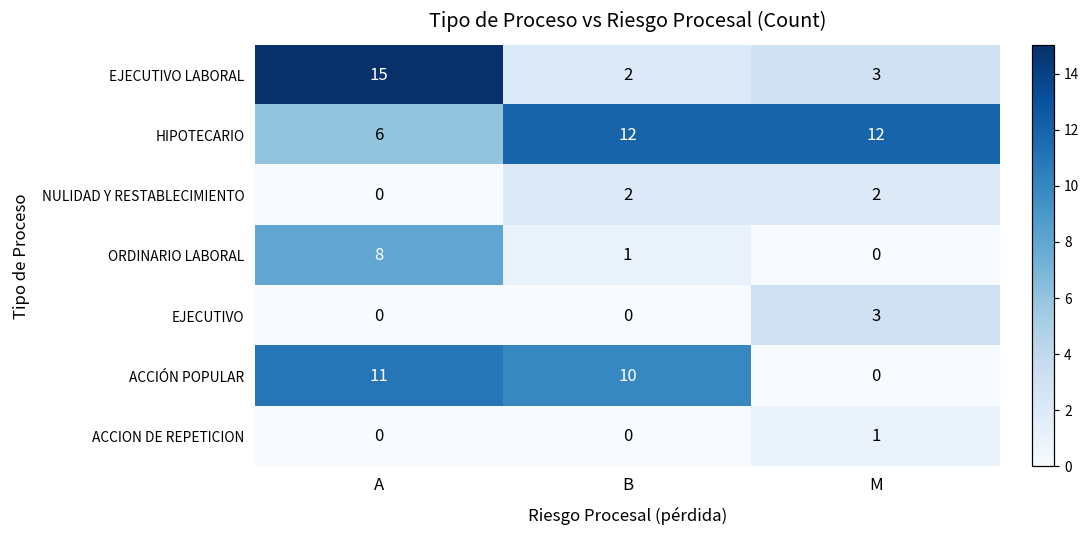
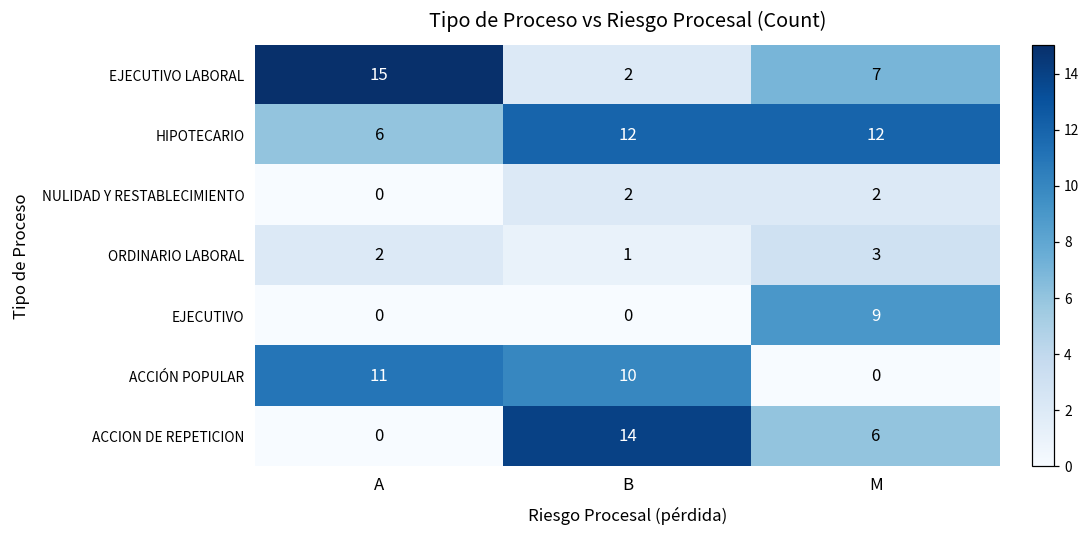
EJECUTIVO LABORAL, M: 3 -> 7
ORDINARIO LABORAL, A: 8 -> 2
ORDINARIO LABORAL, M: 0 -> 3
EJECUTIVO, M: 3 -> 9
ACCION DE REPETICION, B: 0 -> 14
ACCION DE REPETICION, M: 1 -> 6
